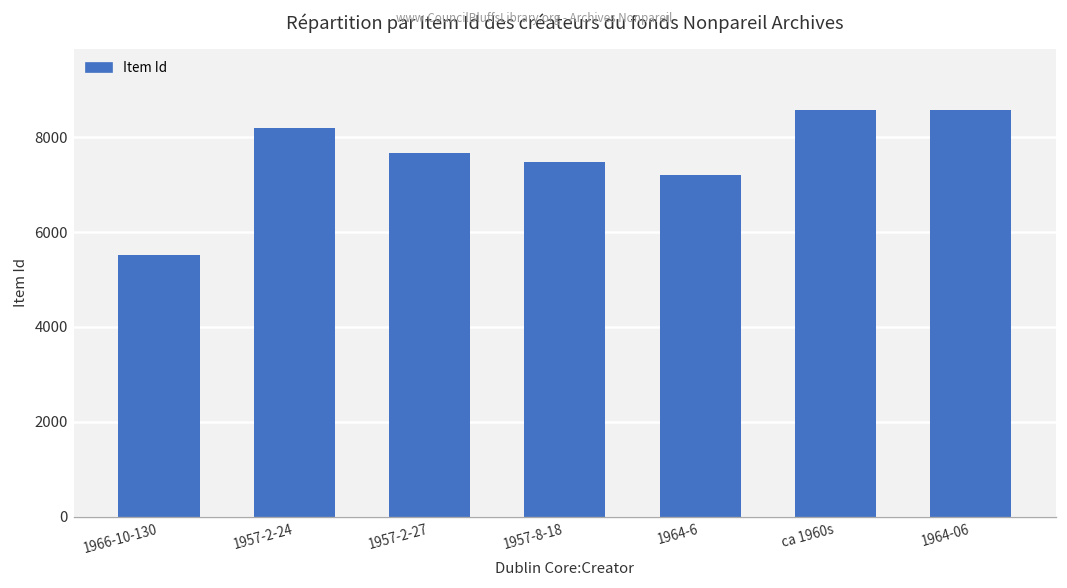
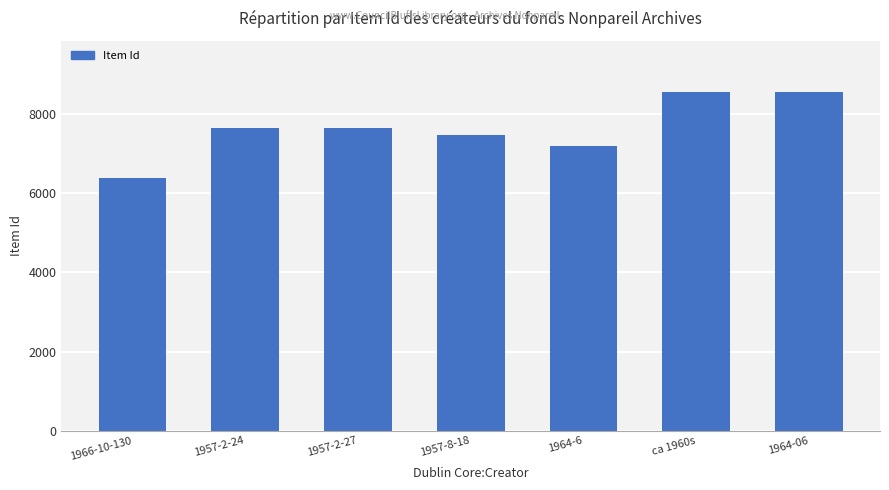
1966-10-130: 5500 -> 6400
1957-2-24: 8200 -> 7700
